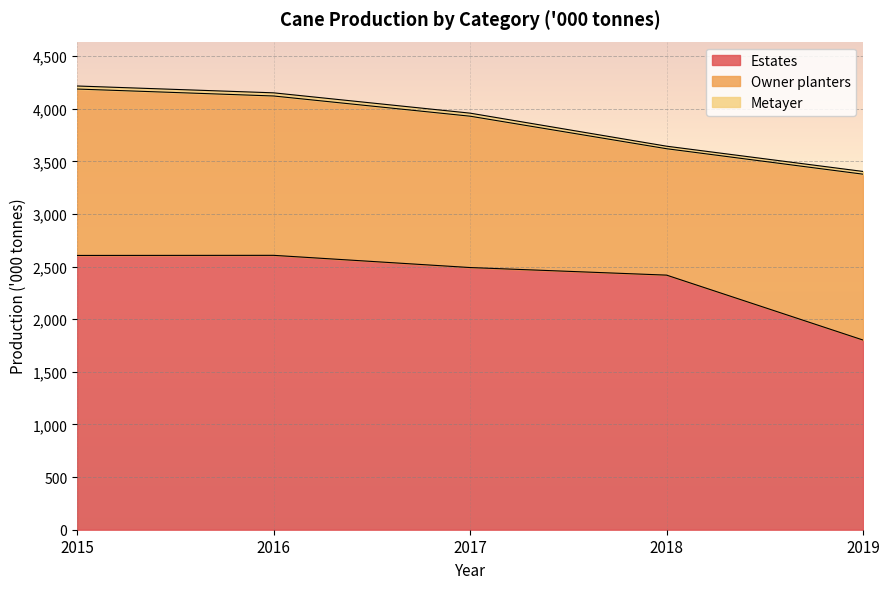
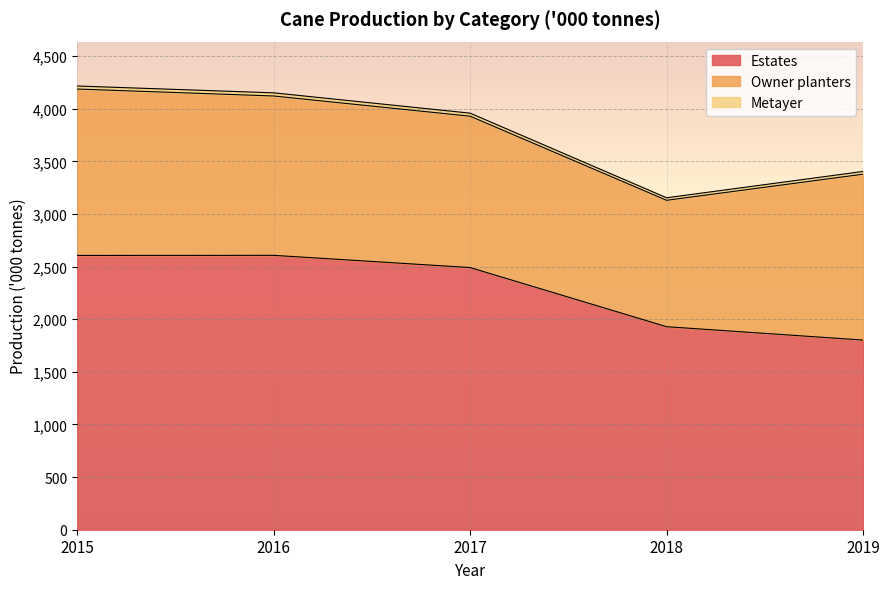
Estates, 2018: 2,420 -> 1,930
